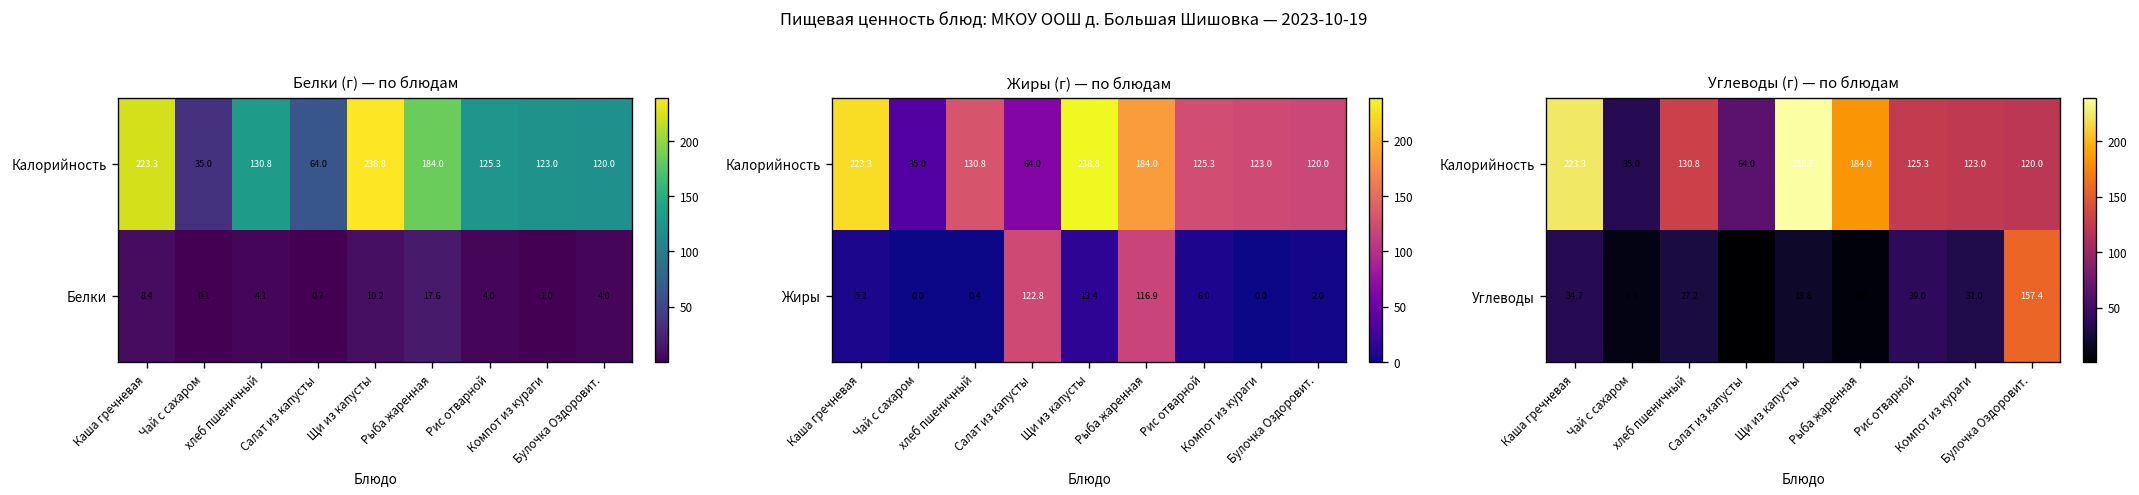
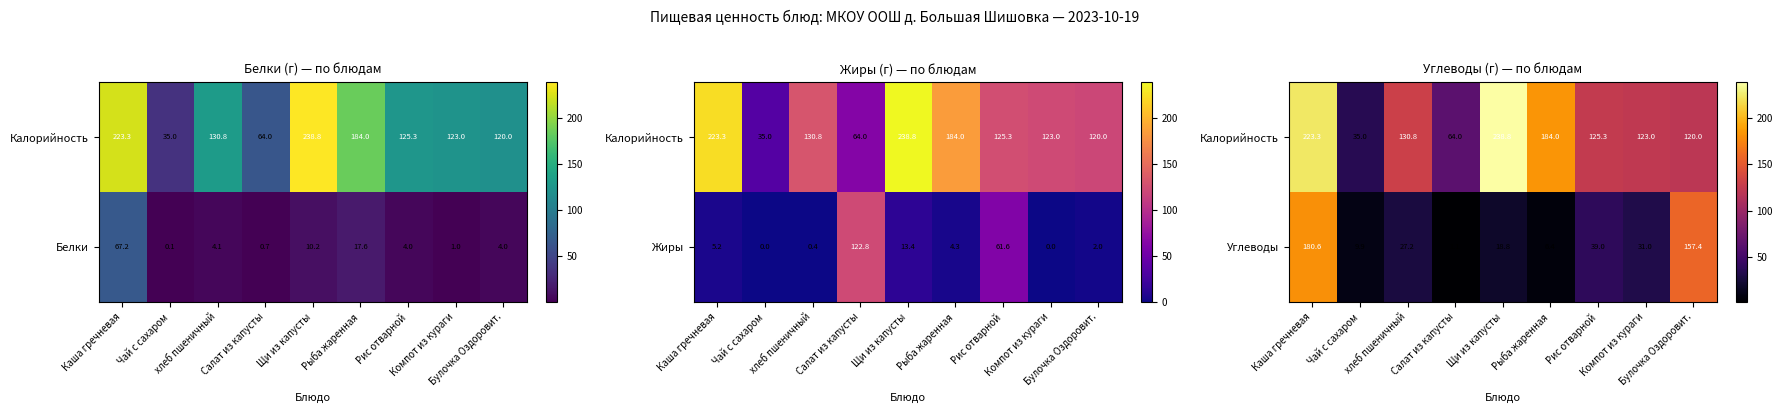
Белки (г) — по блюдам, Белки, Каша гречневая: 8.4 -> 67.2
Жиры (г) — по блюдам, Жиры, Рыба жаренная: 116.9 -> 4.3
Жиры (г) — по блюдам, Жиры, Рис отварной: 6.0 -> 61.6
Углеводы (г) — по блюдам, Углеводы, Каша гречневая: 34.7 -> 180.6
